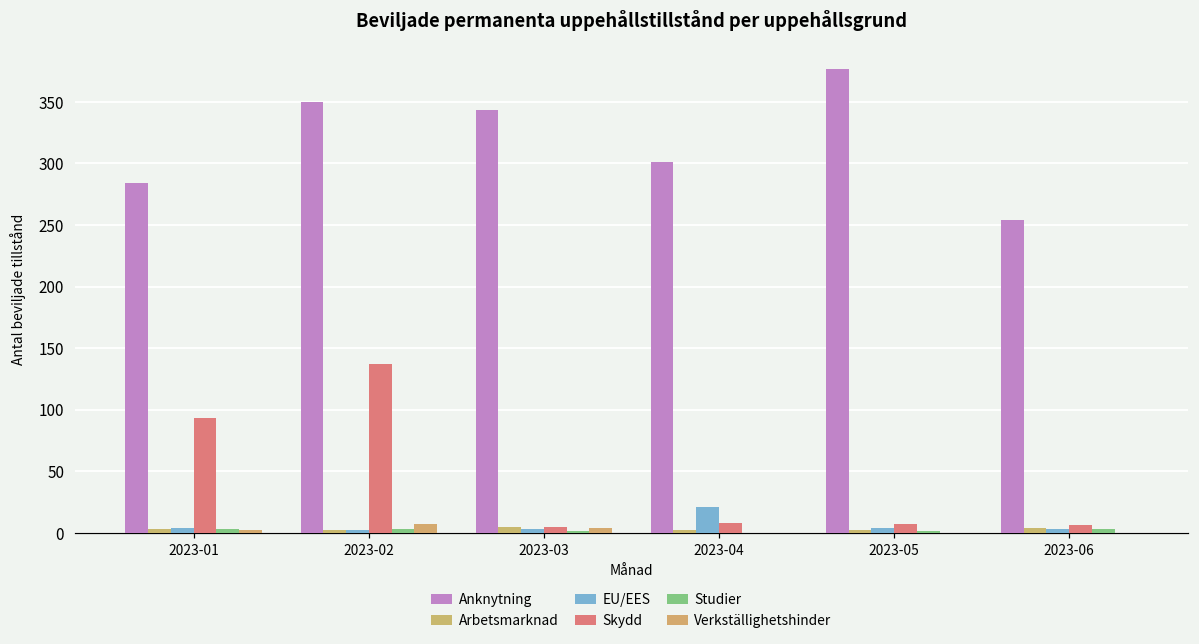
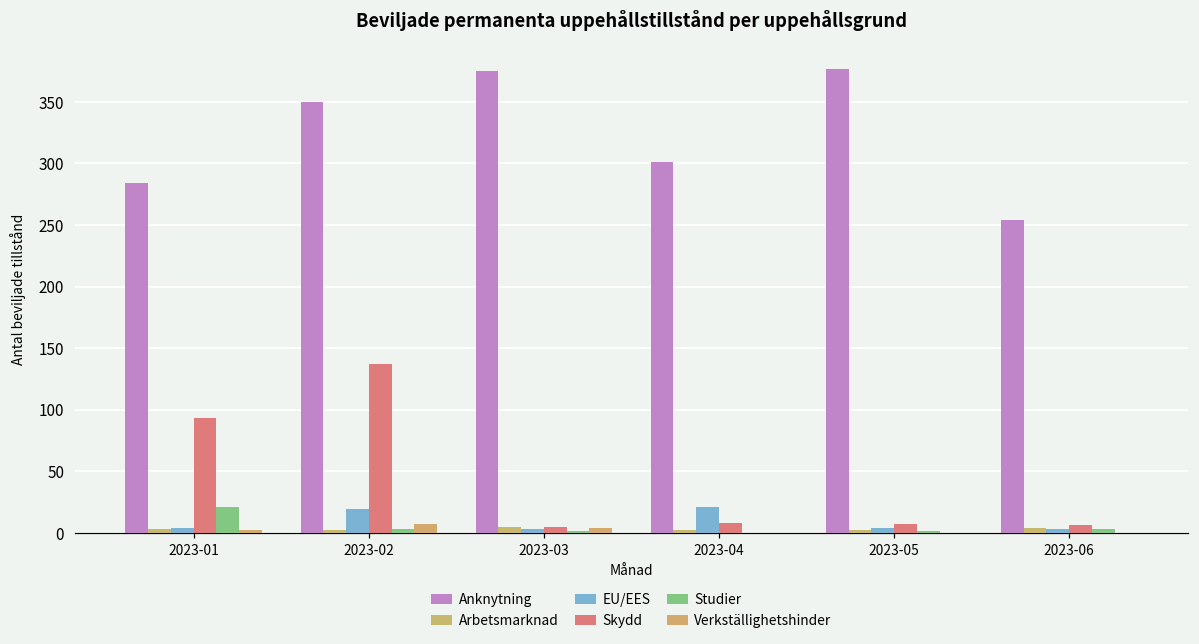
Studier, 2023-01: 3 -> 21
EU/EES, 2023-02: 2 -> 19
Anknytning, 2023-03: 343 -> 375
